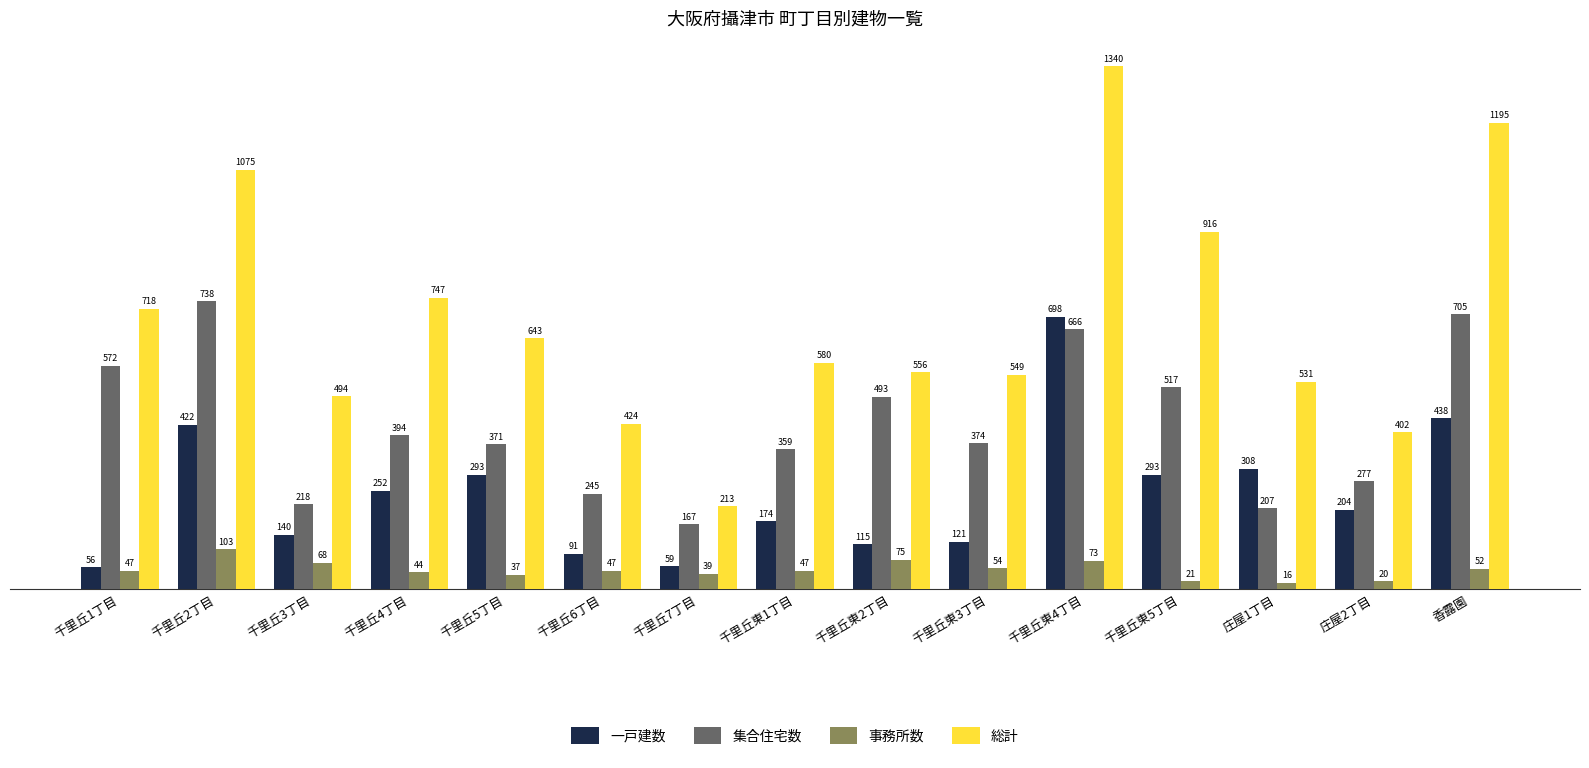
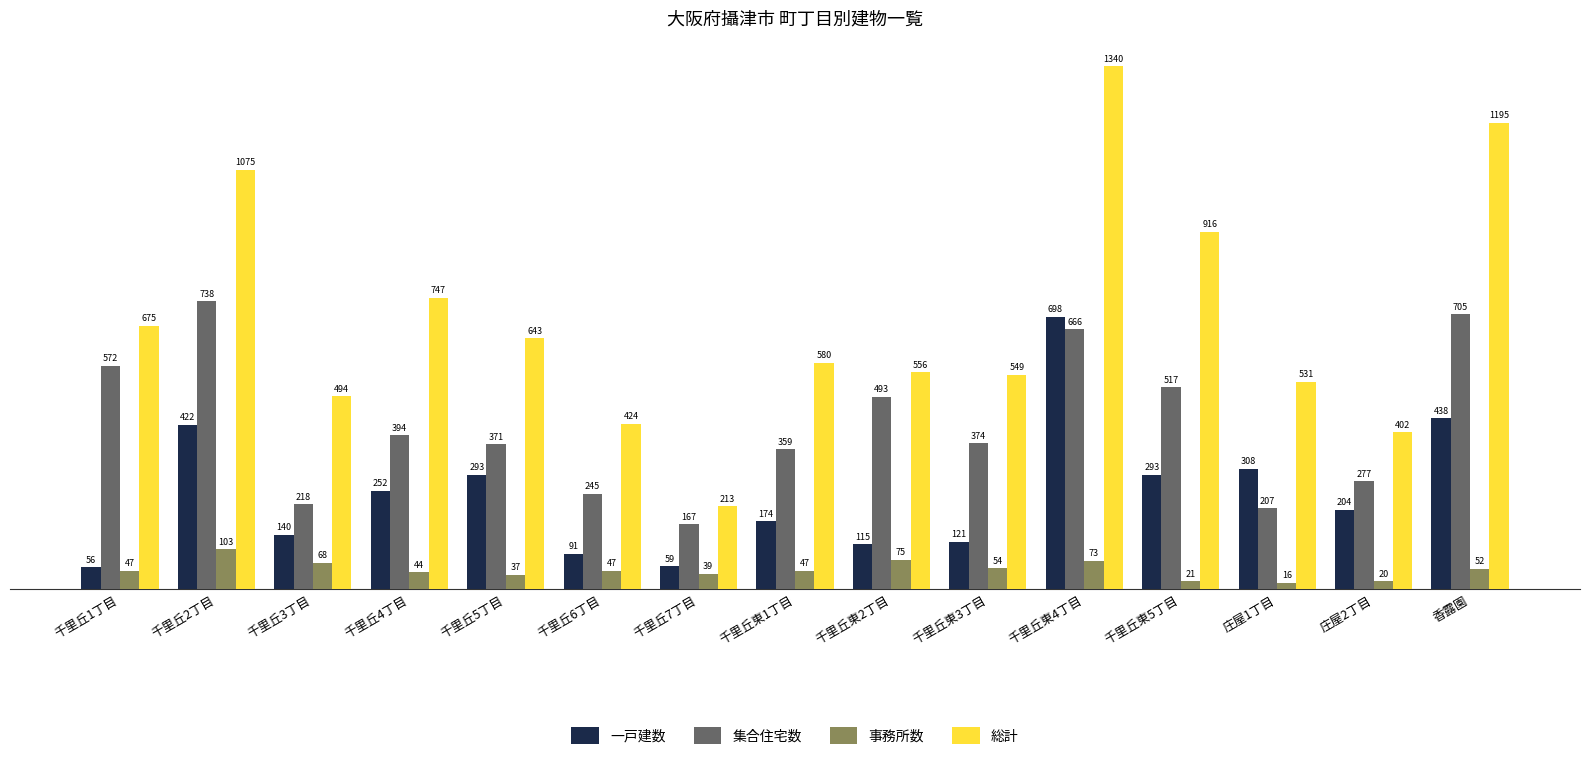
総計, 千里丘1丁目: 718 -> 675
